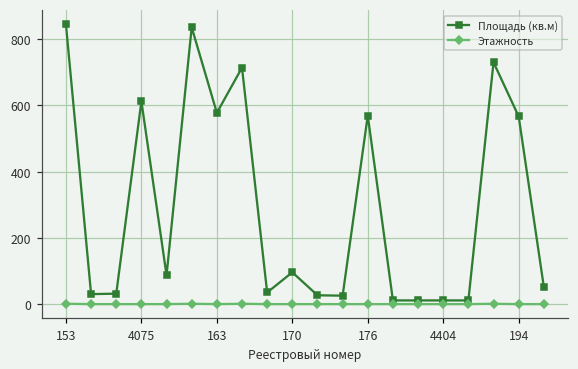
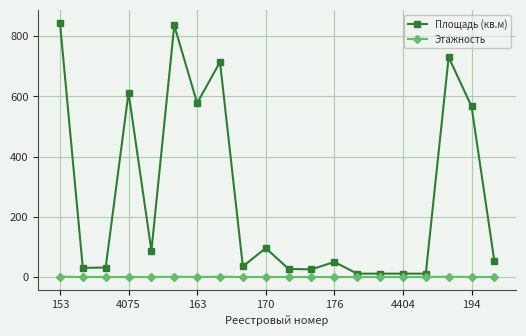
Площадь (кв.м), 176: 570 -> 50
